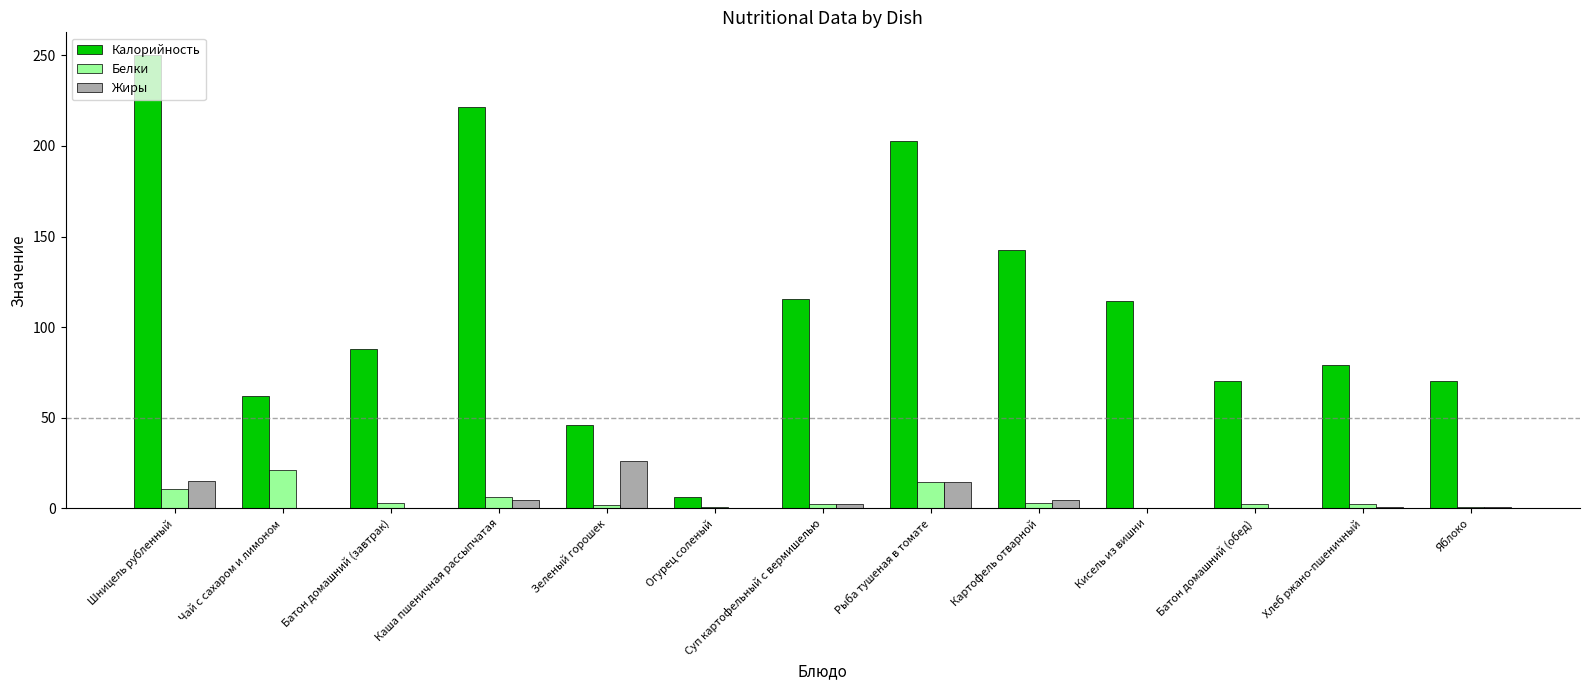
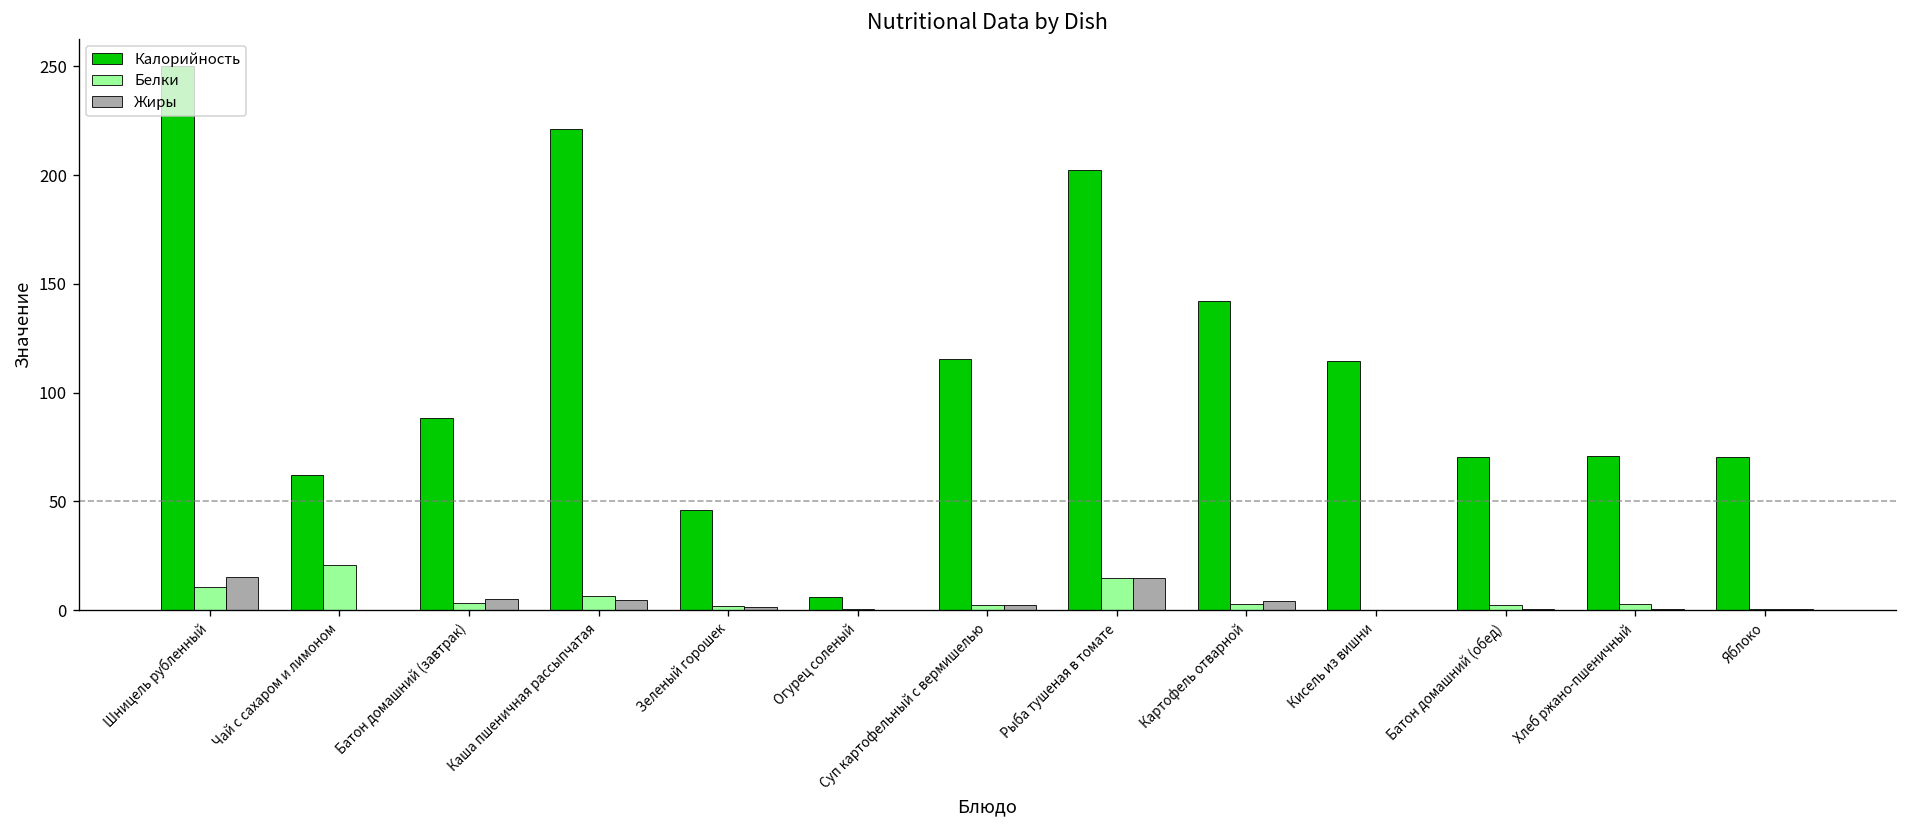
Жиры, Батон домашний (завтрак): 0 -> 5
Жиры, Зеленый горошек: 26 -> 1
Калорийность, Хлеб ржано-пшеничный: 79 -> 71
